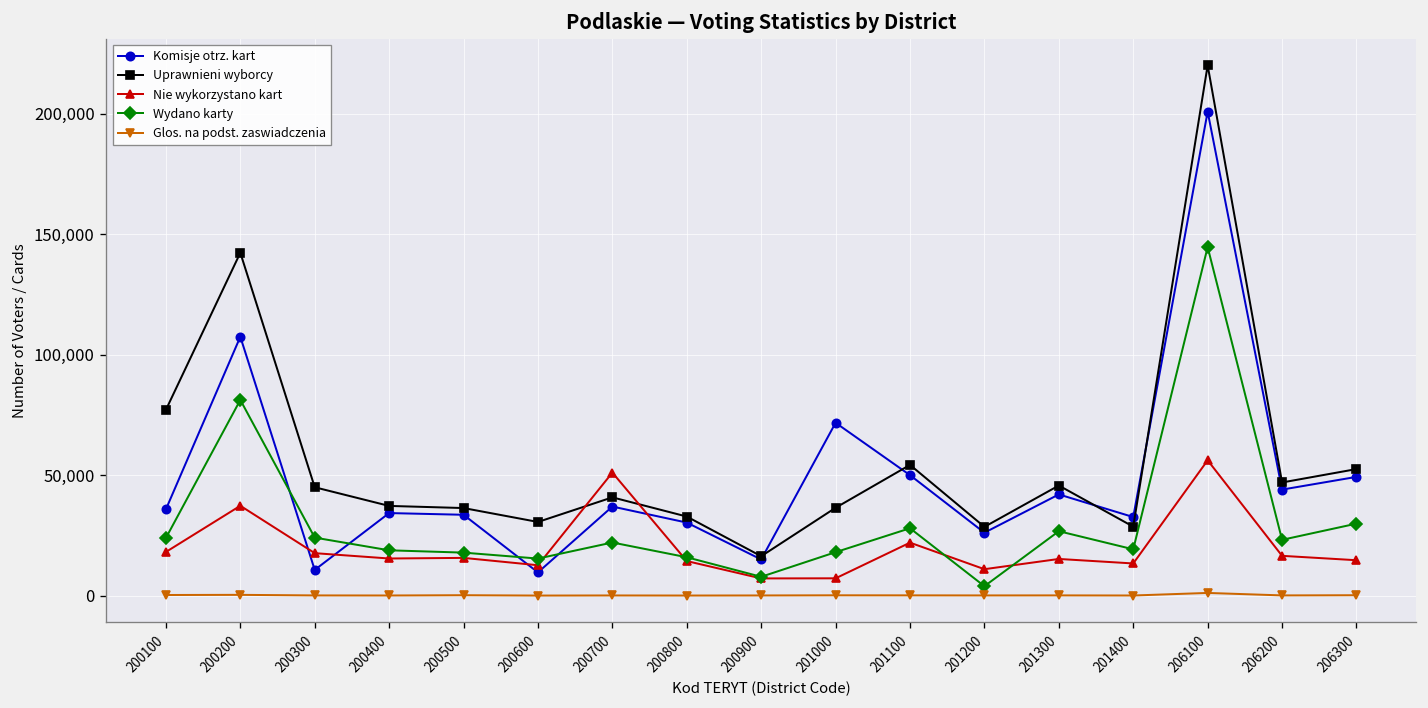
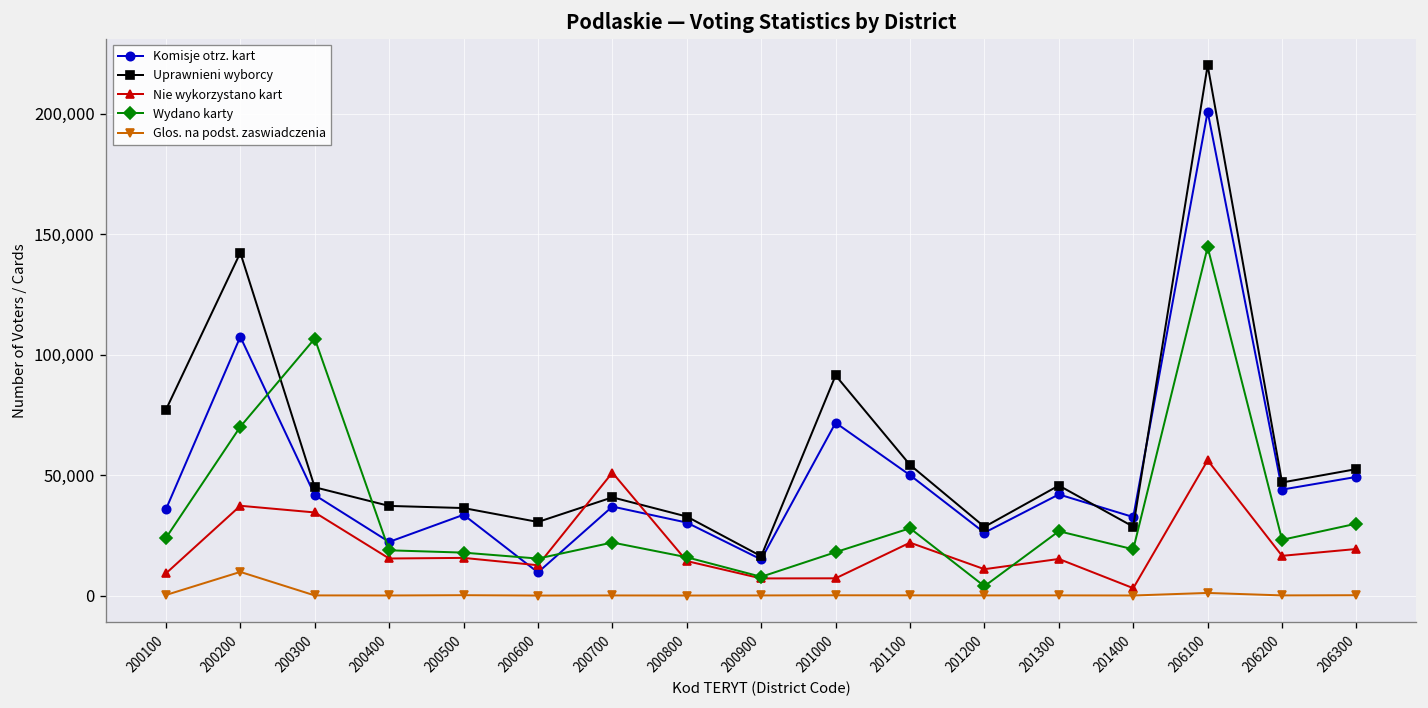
Nie wykorzystano kart, 200100: 18,000 -> 9,000
Wydano karty, 200200: 81,000 -> 70,000
Glos. na podst. zaswiadczenia, 200200: 0 -> 10,000
Komisje otrz. kart, 200300: 11,000 -> 42,000
Nie wykorzystano kart, 200300: 18,000 -> 35,000
Wydano karty, 200300: 24,000 -> 107,000
Komisje otrz. kart, 200400: 34,000 -> 22,000
Uprawnieni wyborcy, 201000: 36,000 -> 91,000
Nie wykorzystano kart, 201400: 13,000 -> 3,000
Nie wykorzystano kart, 206300: 15,000 -> 19,000
